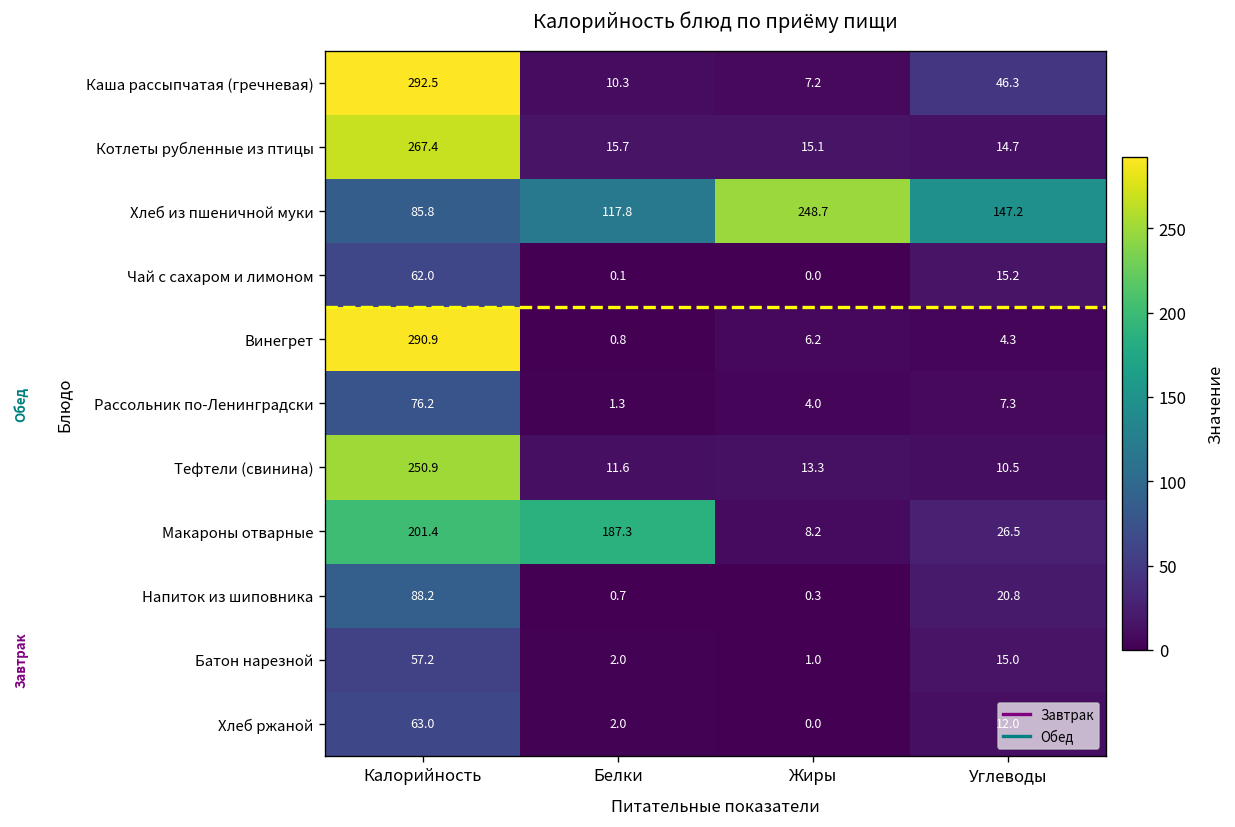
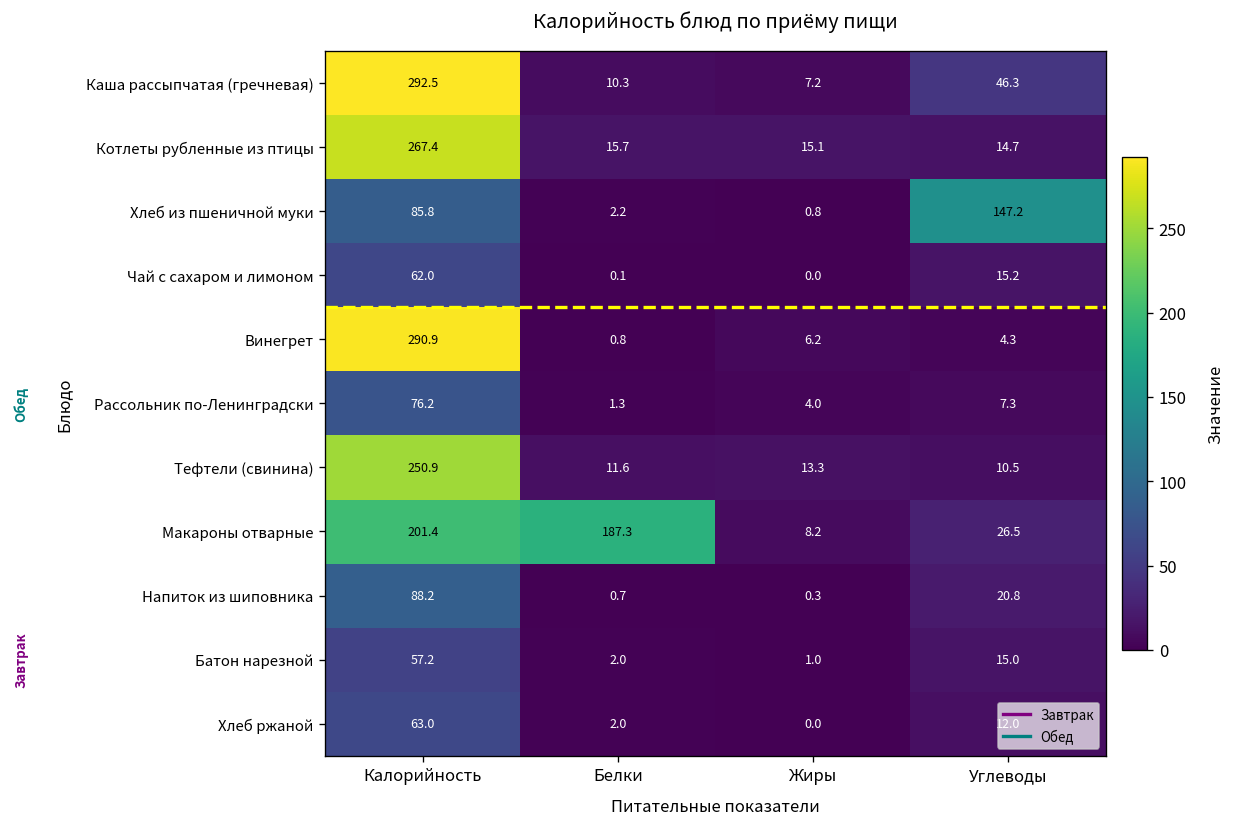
Хлеб из пшеничной муки, Белки: 117.8 -> 2.2
Хлеб из пшеничной муки, Жиры: 248.7 -> 0.8
